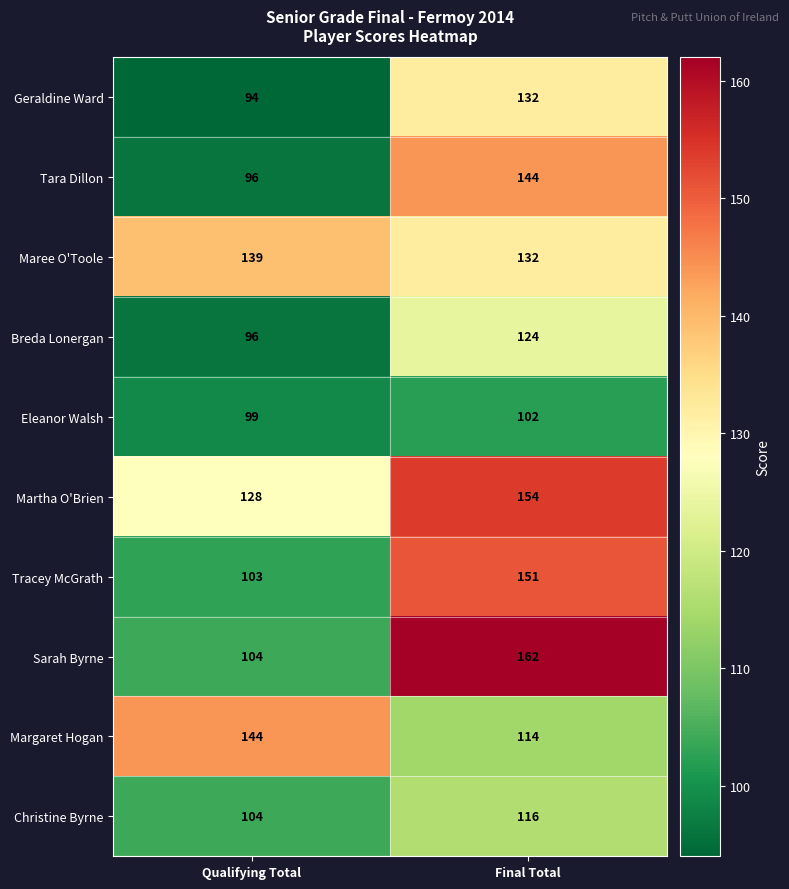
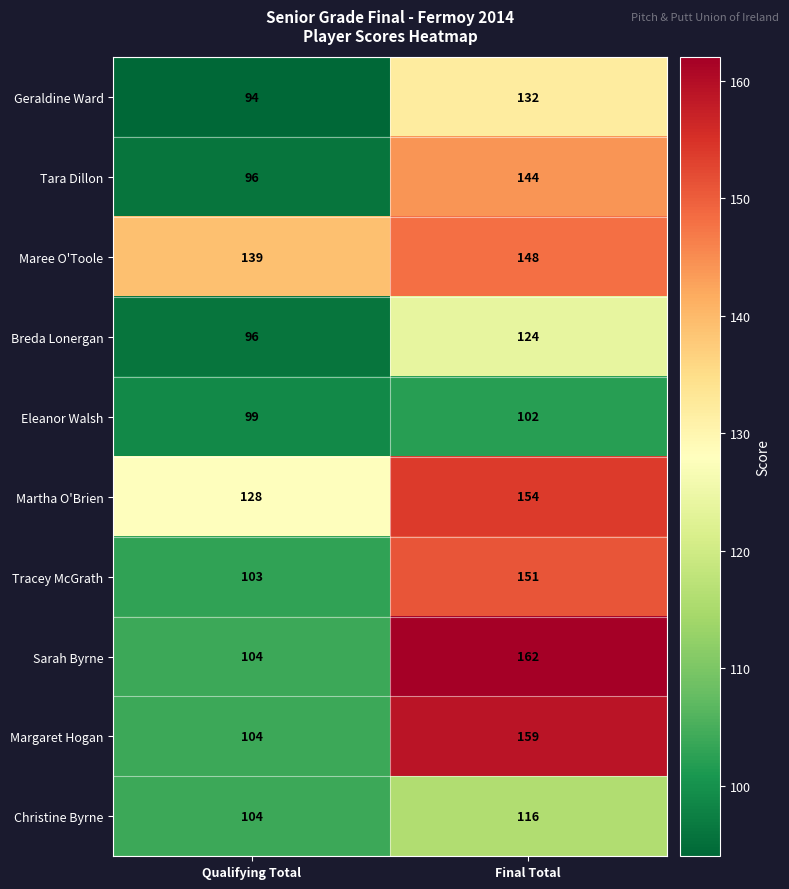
Maree O'Toole, Final Total: 132 -> 148
Margaret Hogan, Qualifying Total: 144 -> 104
Margaret Hogan, Final Total: 114 -> 159
